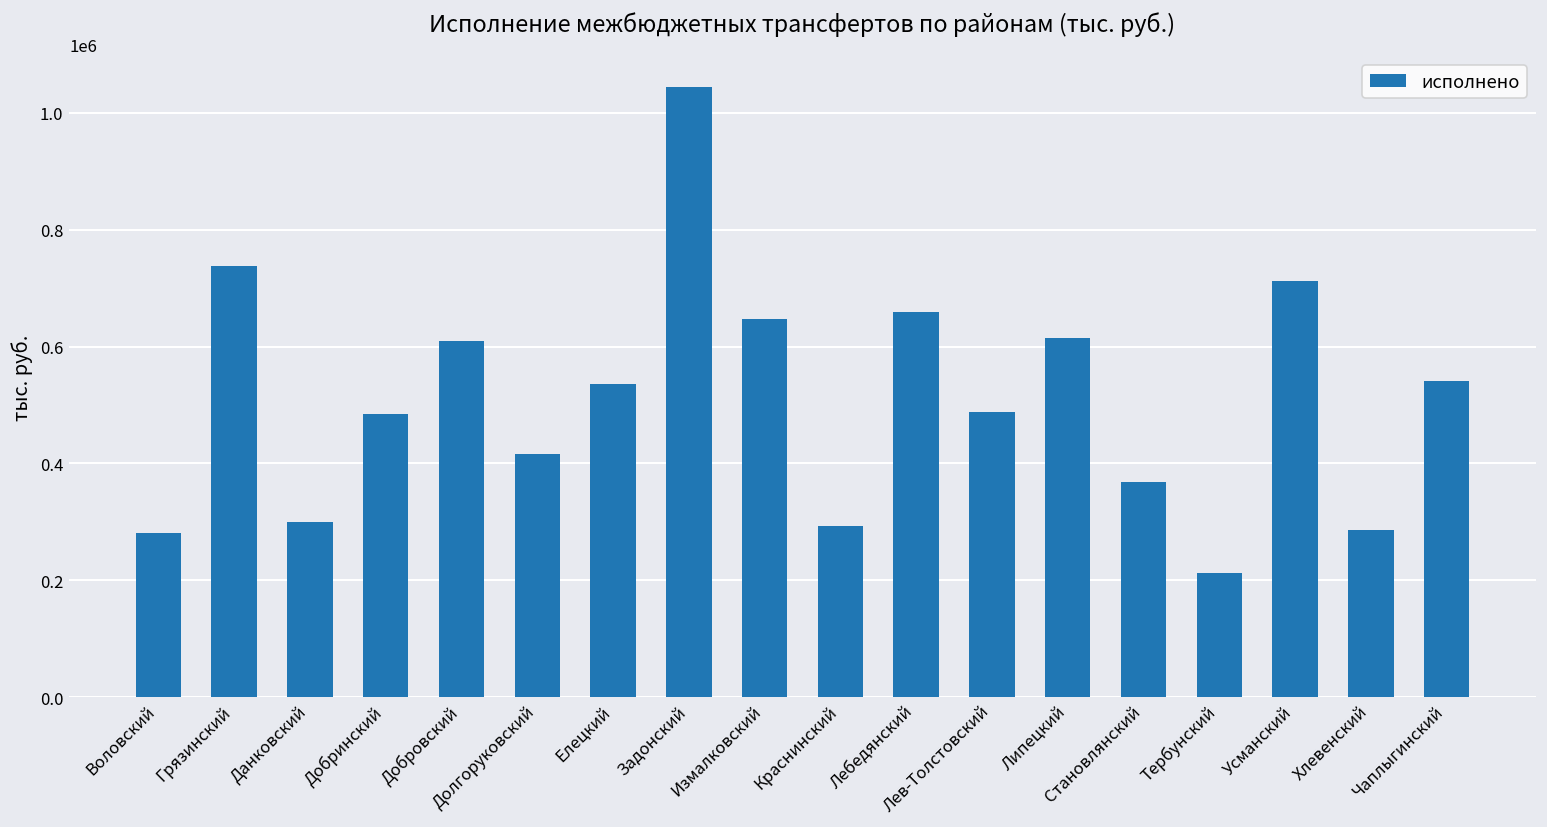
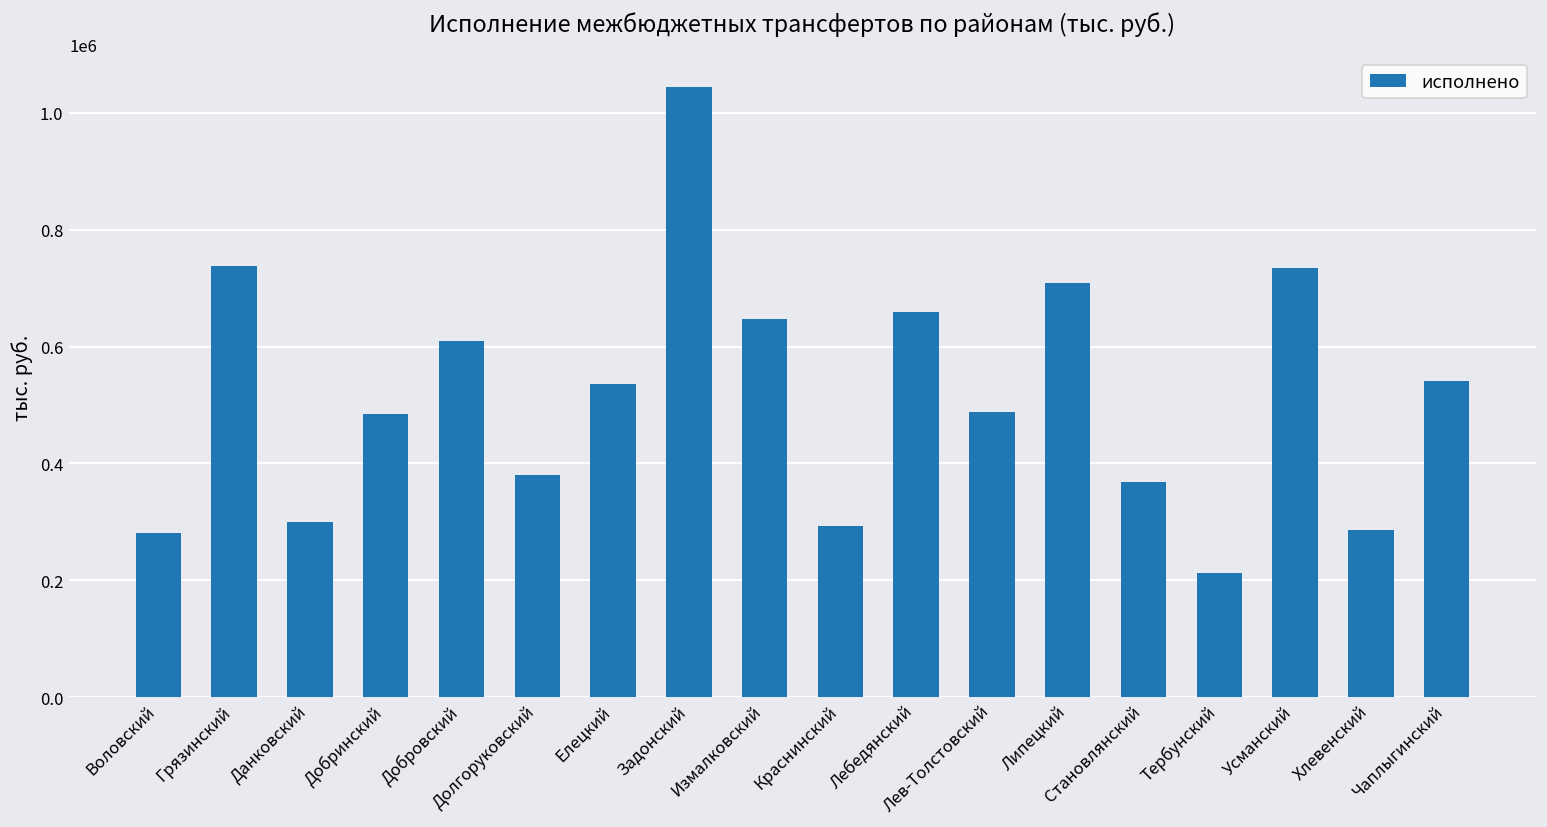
Долгоруковский: 420000 -> 380000
Липецкий: 610000 -> 710000
Усманский: 710000 -> 730000
